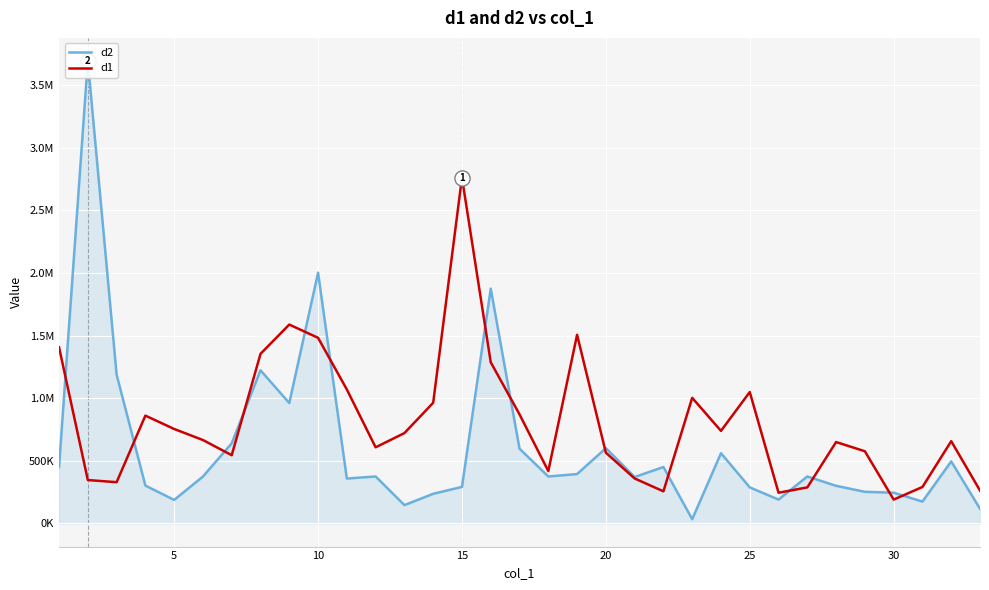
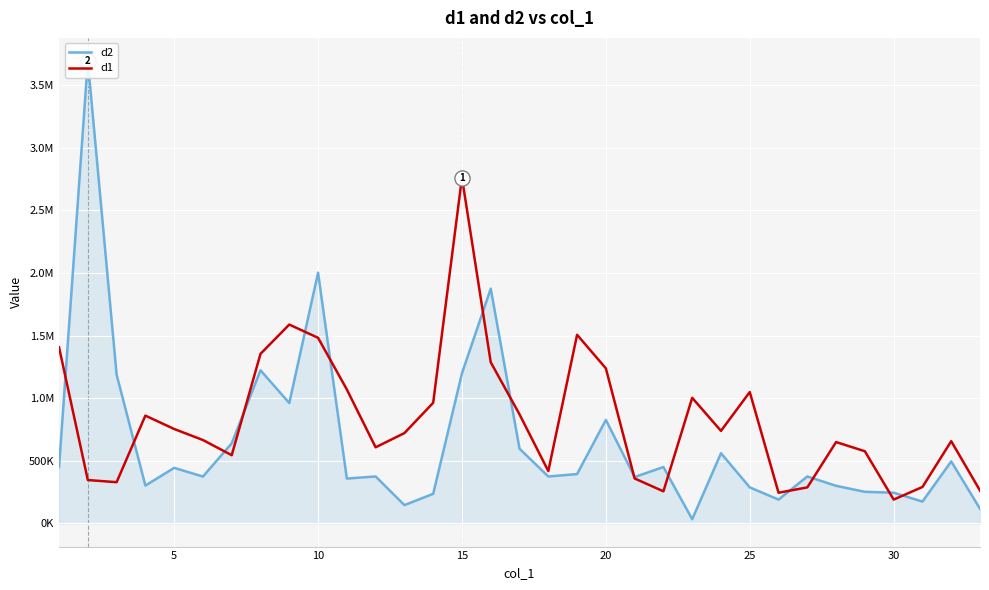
d2, 5: 190000 -> 440000
d2, 15: 290000 -> 1200000
d2, 20: 600000 -> 830000
d1, 20: 560000 -> 1240000
